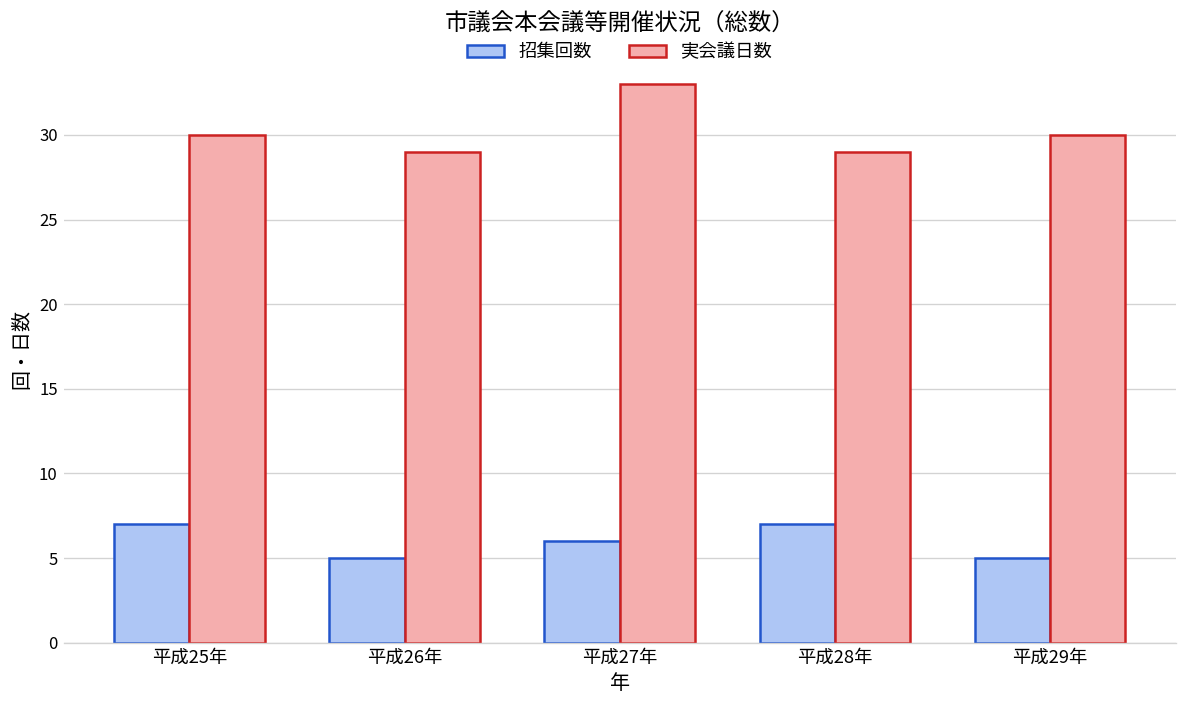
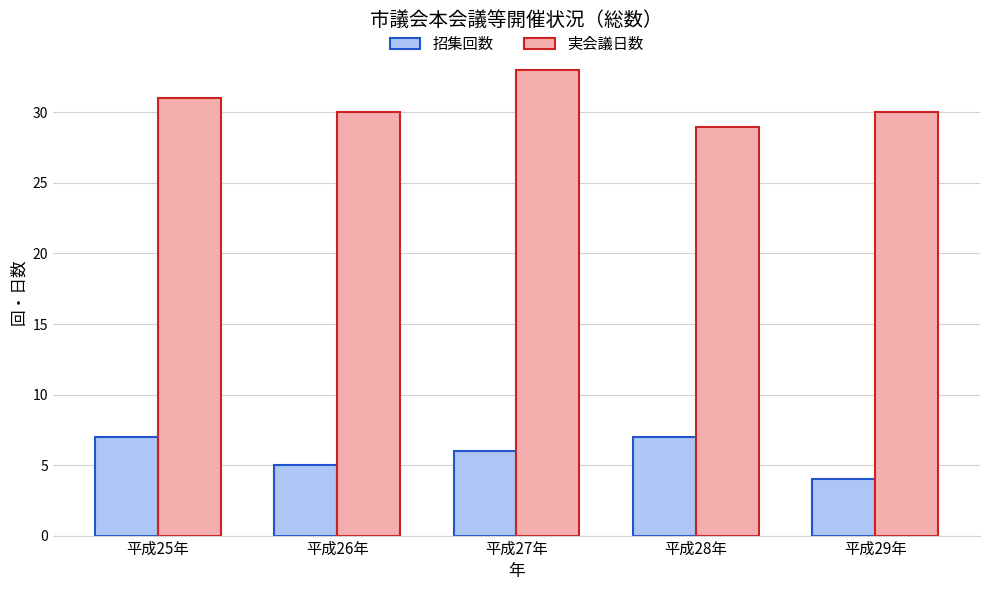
実会議日数, 平成25年: 30 -> 31
実会議日数, 平成26年: 29 -> 30
招集回数, 平成29年: 5 -> 4
